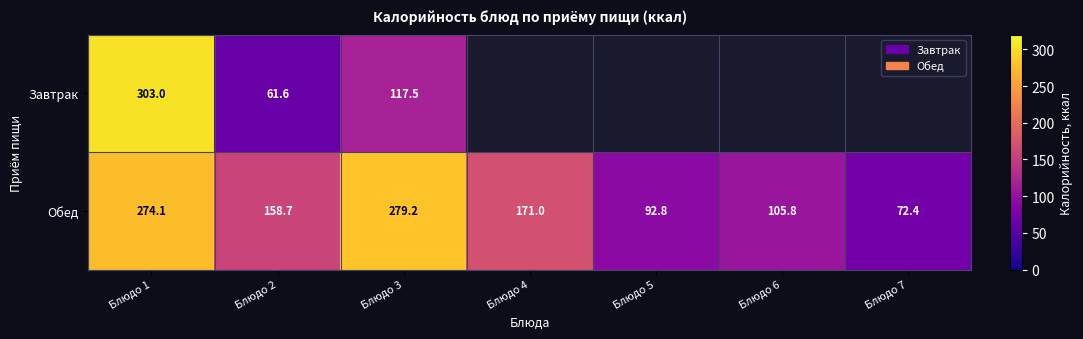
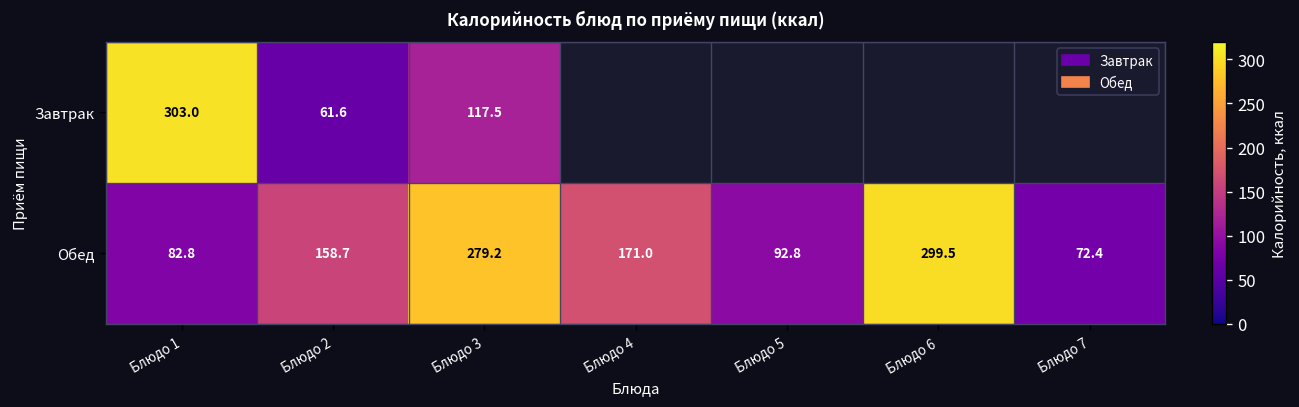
Обед, Блюдо 1: 274.1 -> 82.8
Обед, Блюдо 6: 105.8 -> 299.5
